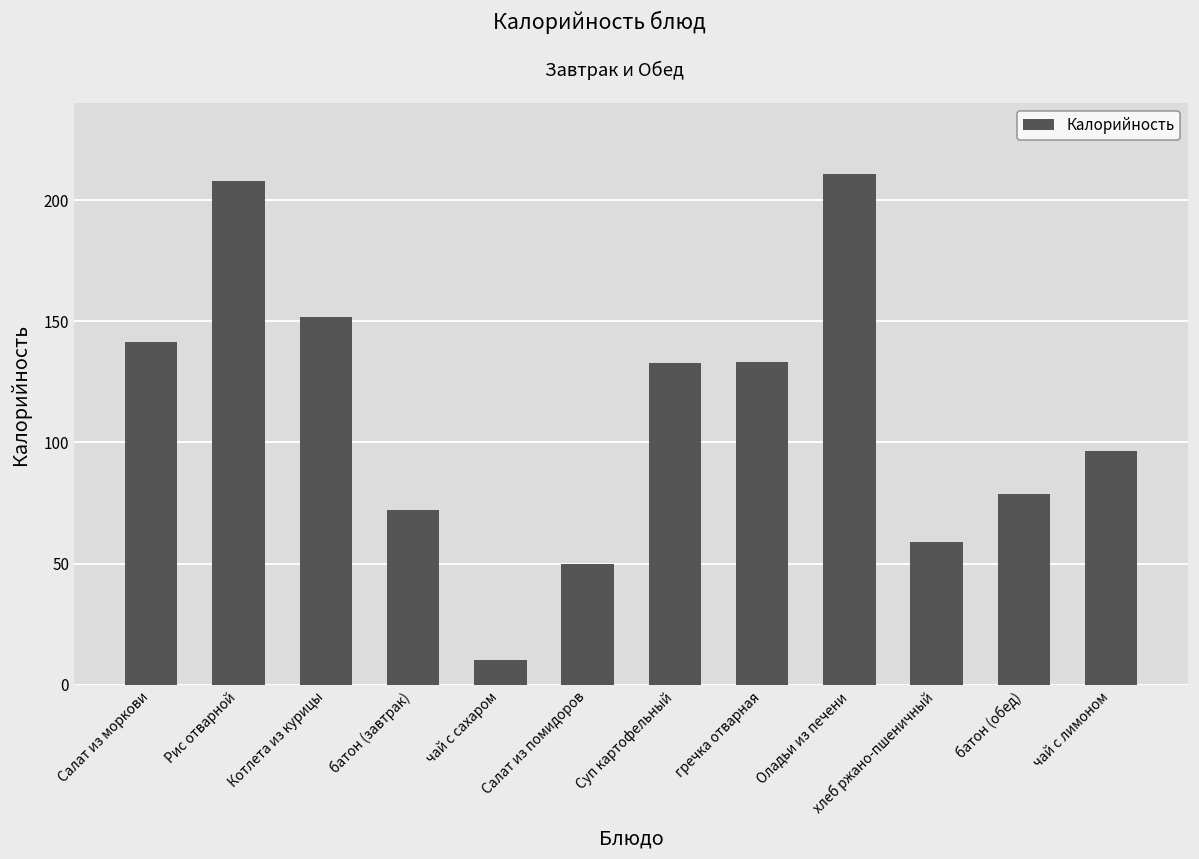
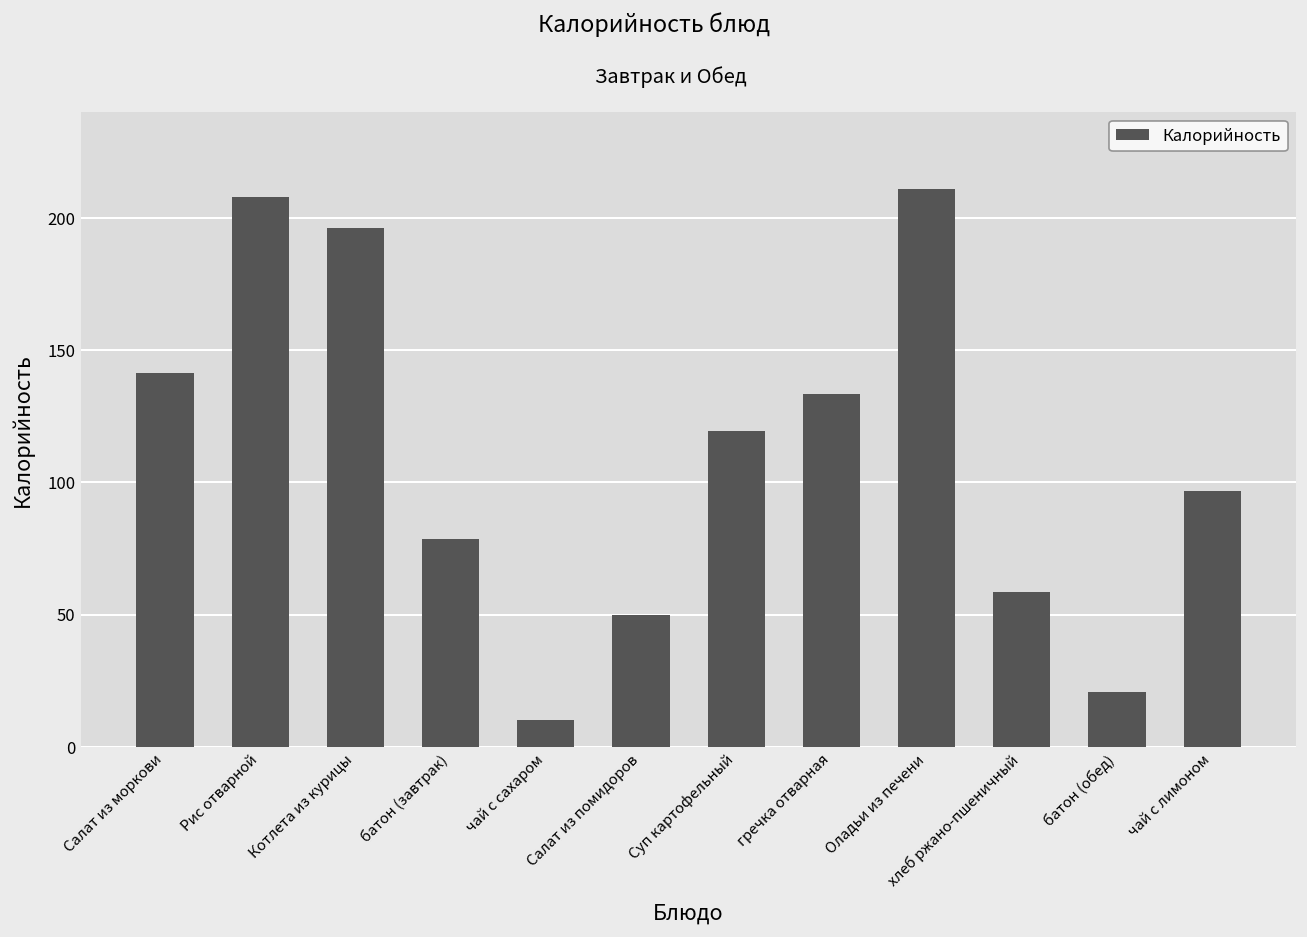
Котлета из курицы: 152 -> 196
батон (завтрак): 72 -> 79
Суп картофельный: 133 -> 120
батон (обед): 79 -> 21
